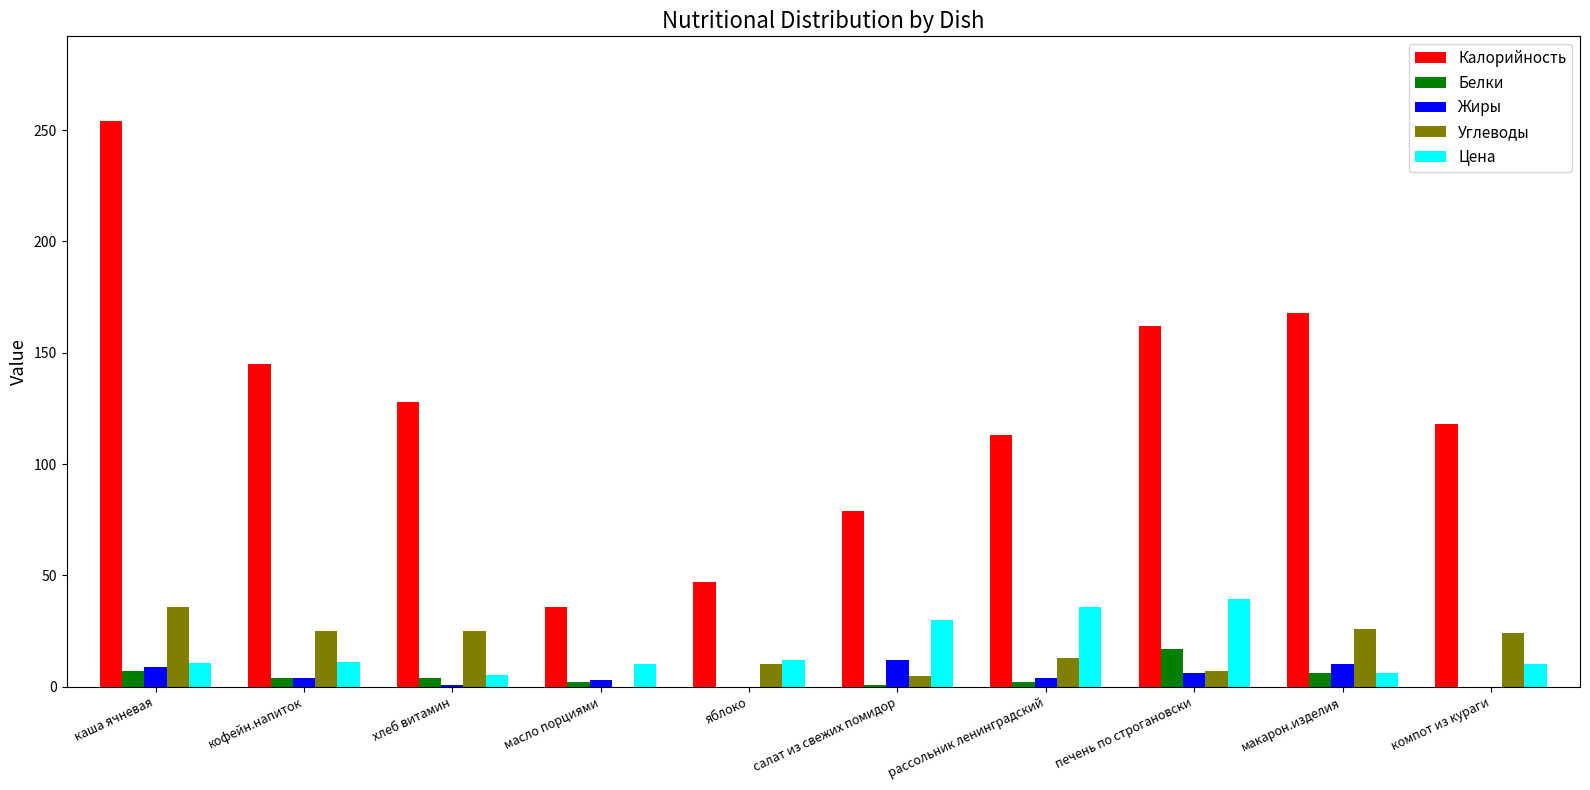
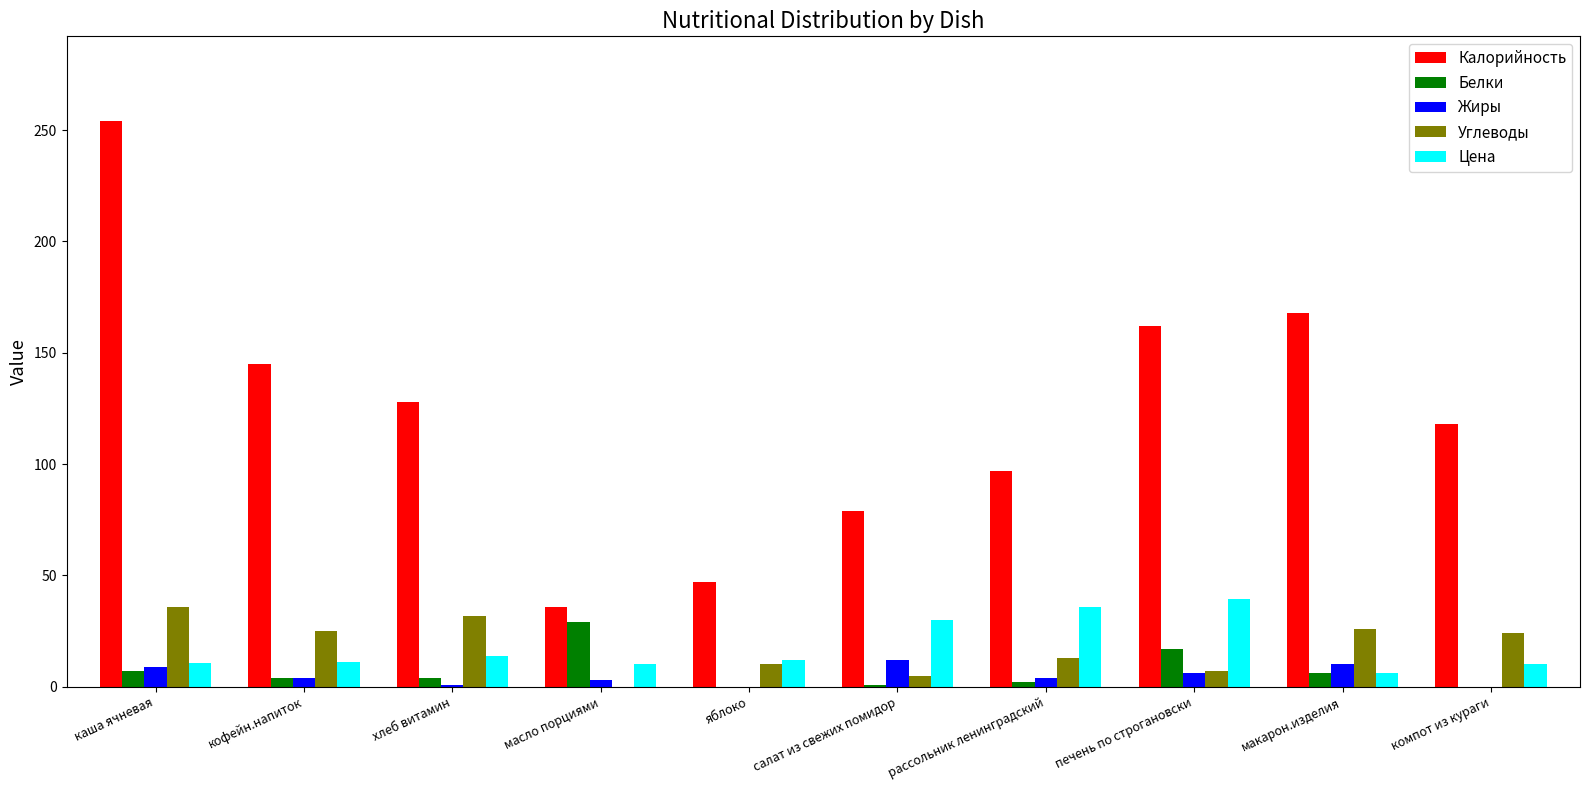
Углеводы, хлеб витамин: 25 -> 32
Цена, хлеб витамин: 5 -> 14
Белки, масло порциями: 2 -> 29
Калорийность, рассольник ленинградский: 113 -> 97
